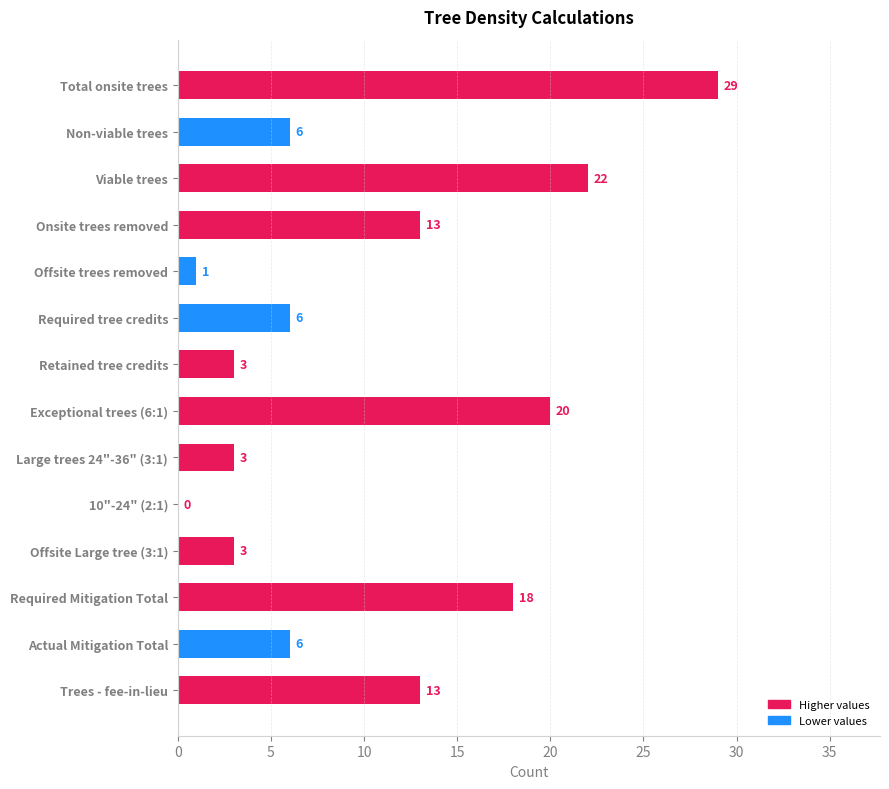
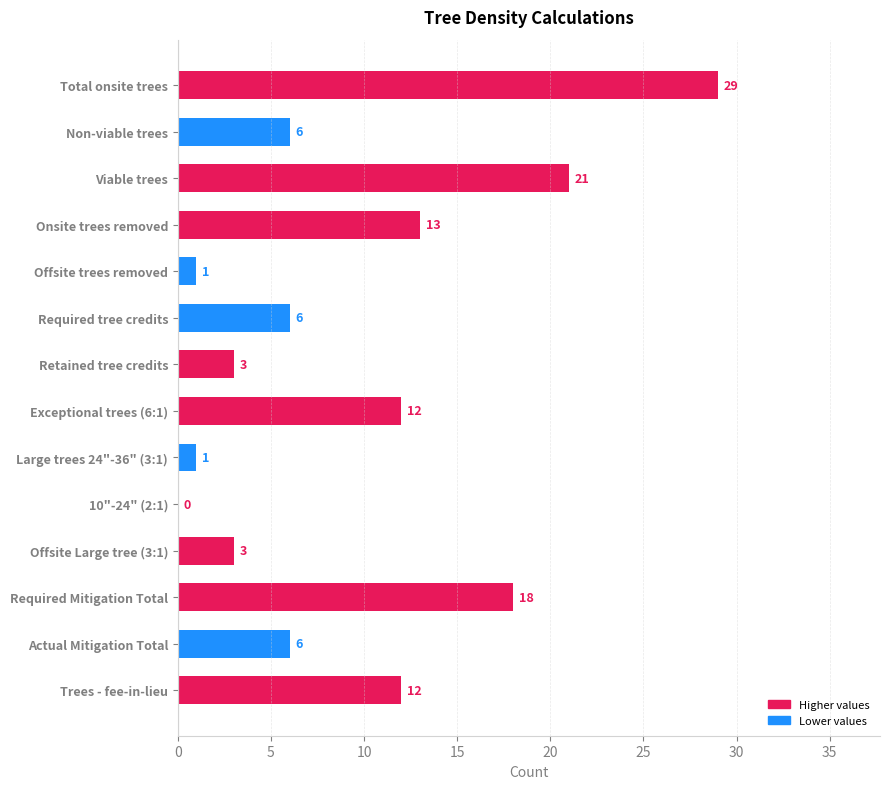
Viable trees: 22 -> 21
Exceptional trees (6:1): 20 -> 12
Large trees 24"-36" (3:1): 3 -> 1
Trees - fee-in-lieu: 13 -> 12
